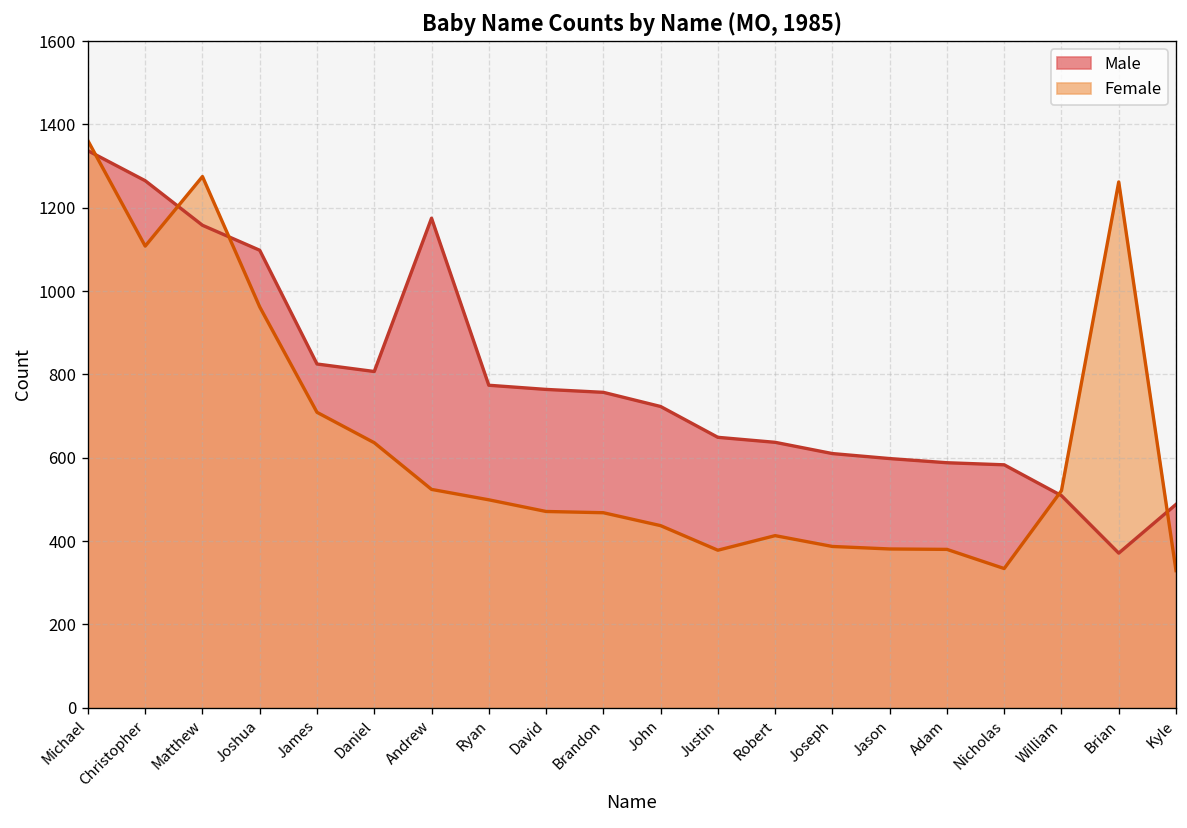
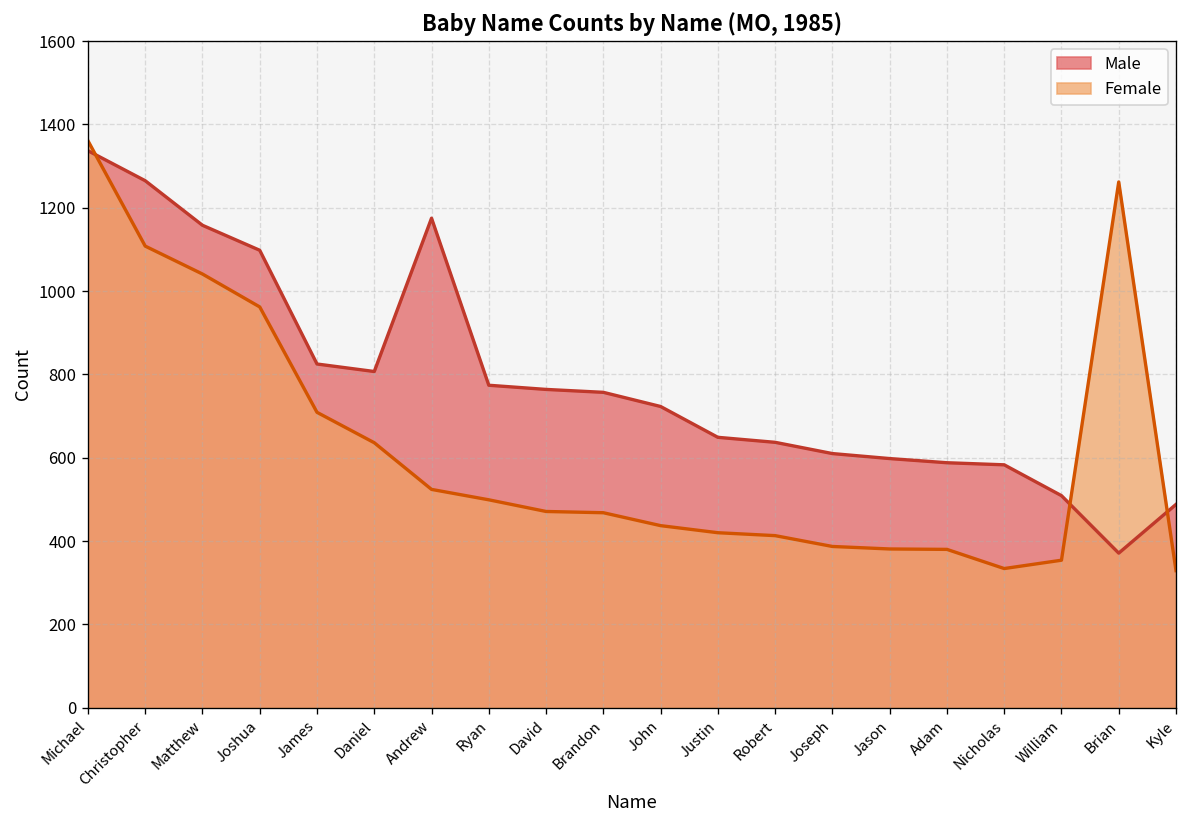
Female, Matthew: 1280 -> 1040
Female, Justin: 380 -> 420
Female, William: 520 -> 350
